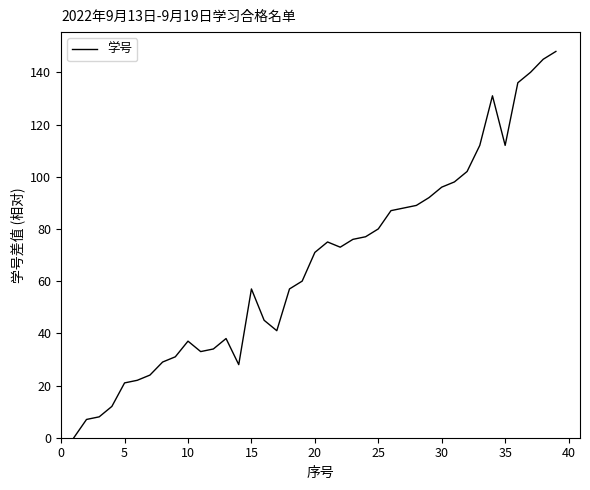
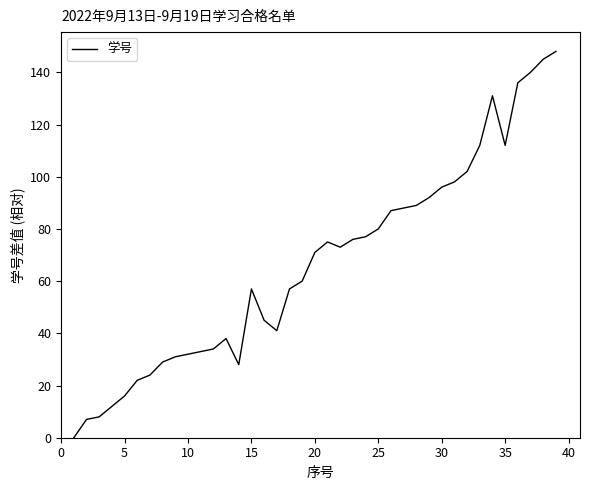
5: 21 -> 16
10: 37 -> 32
